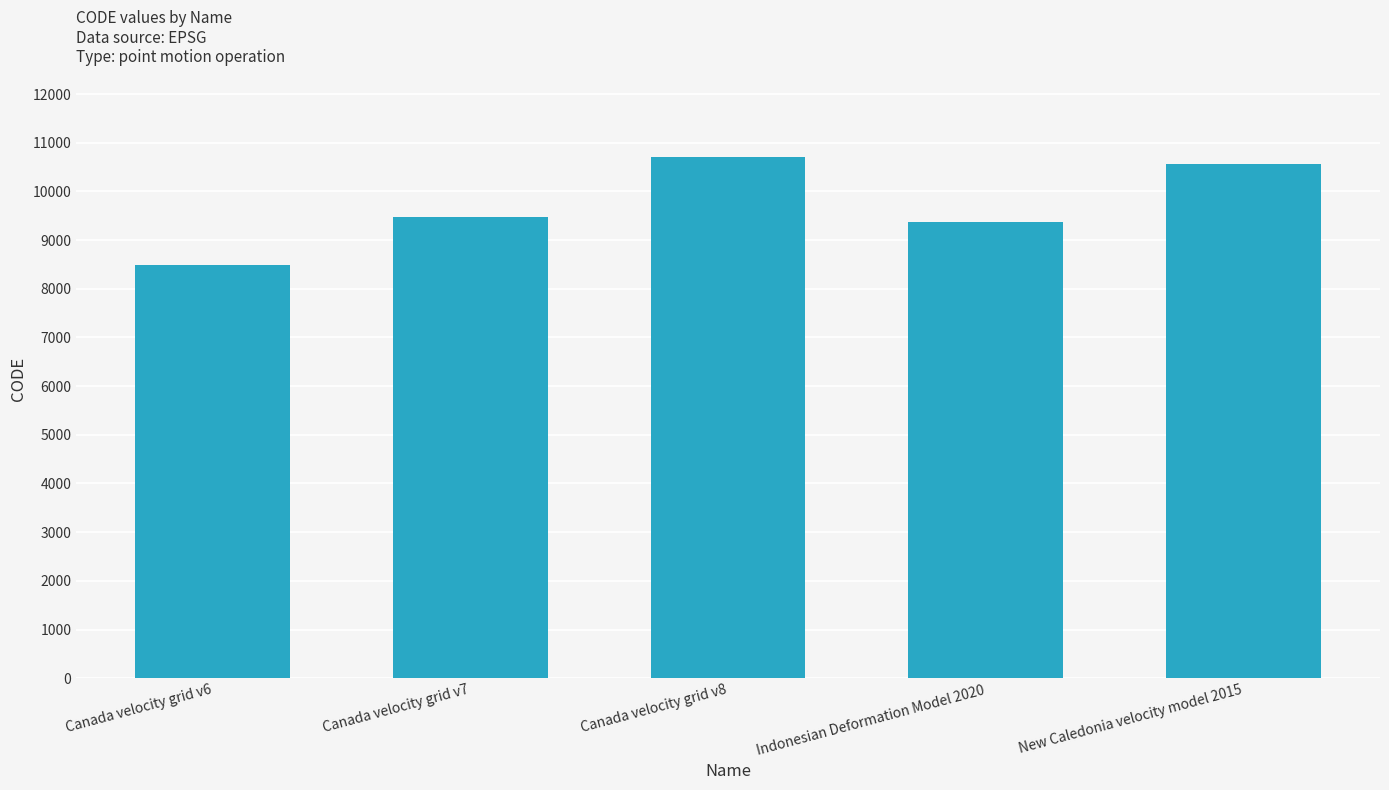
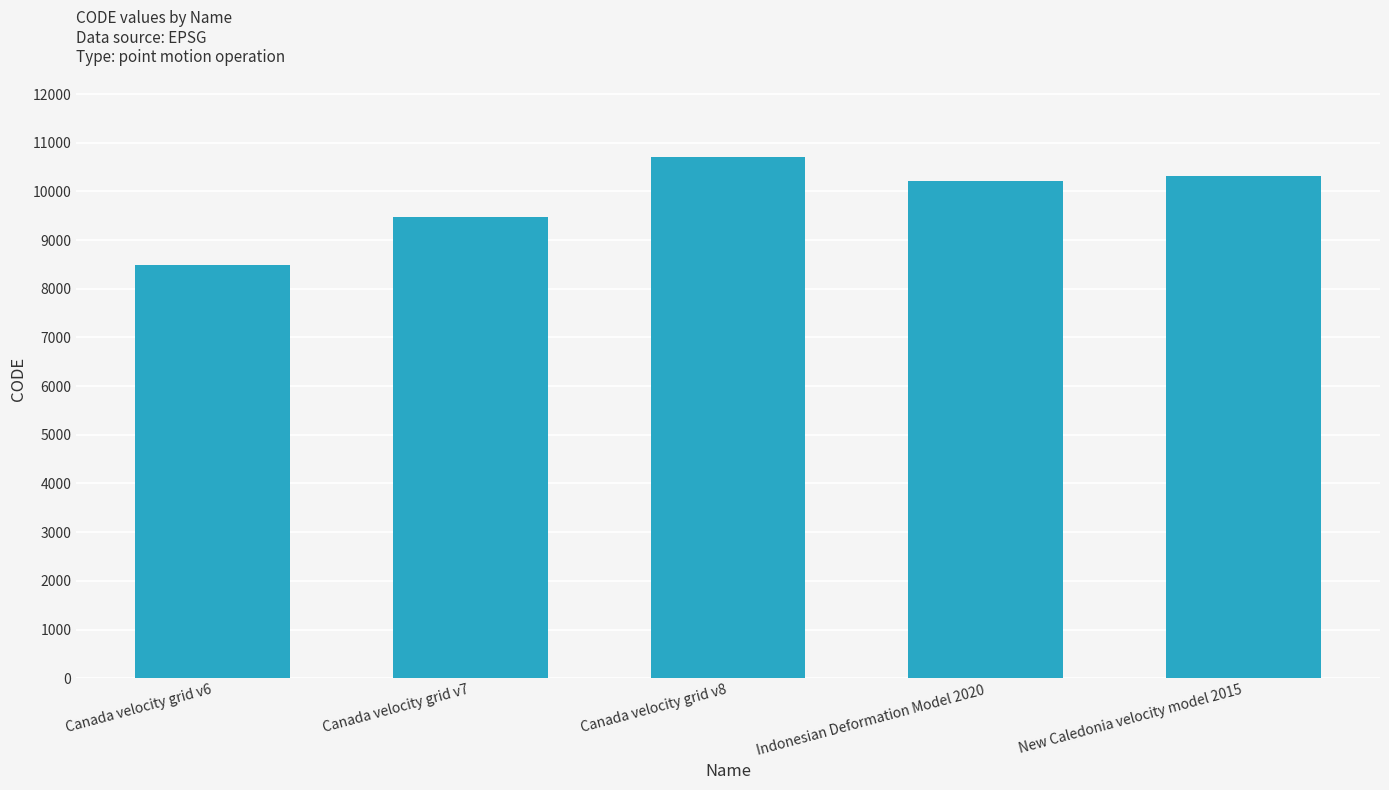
Indonesian Deformation Model 2020: 9400 -> 10200
New Caledonia velocity model 2015: 10600 -> 10300
